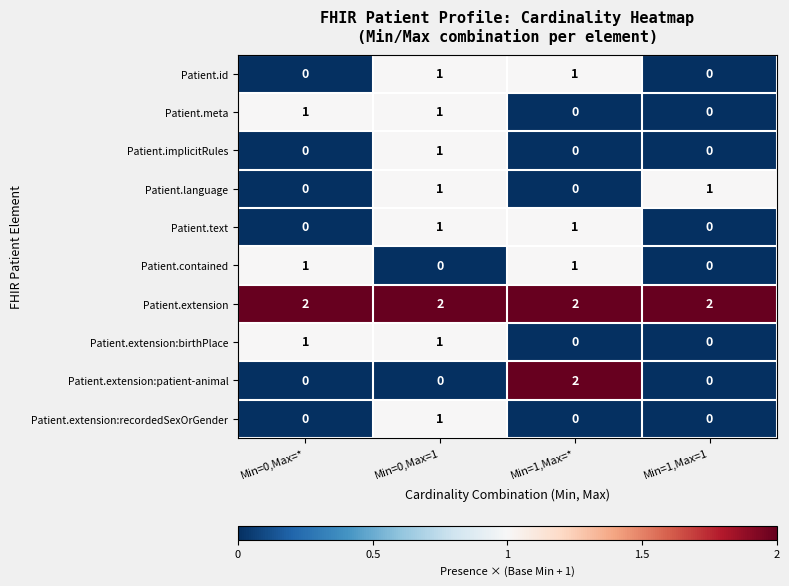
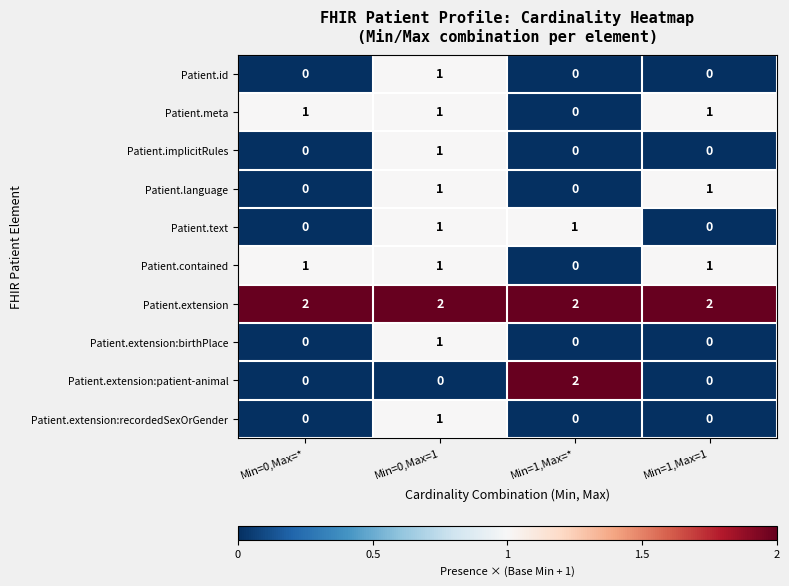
Patient.id, Min=1,Max=*: 1 -> 0
Patient.meta, Min=1,Max=1: 0 -> 1
Patient.contained, Min=0,Max=1: 0 -> 1
Patient.contained, Min=1,Max=*: 1 -> 0
Patient.contained, Min=1,Max=1: 0 -> 1
Patient.extension:birthPlace, Min=0,Max=*: 1 -> 0
